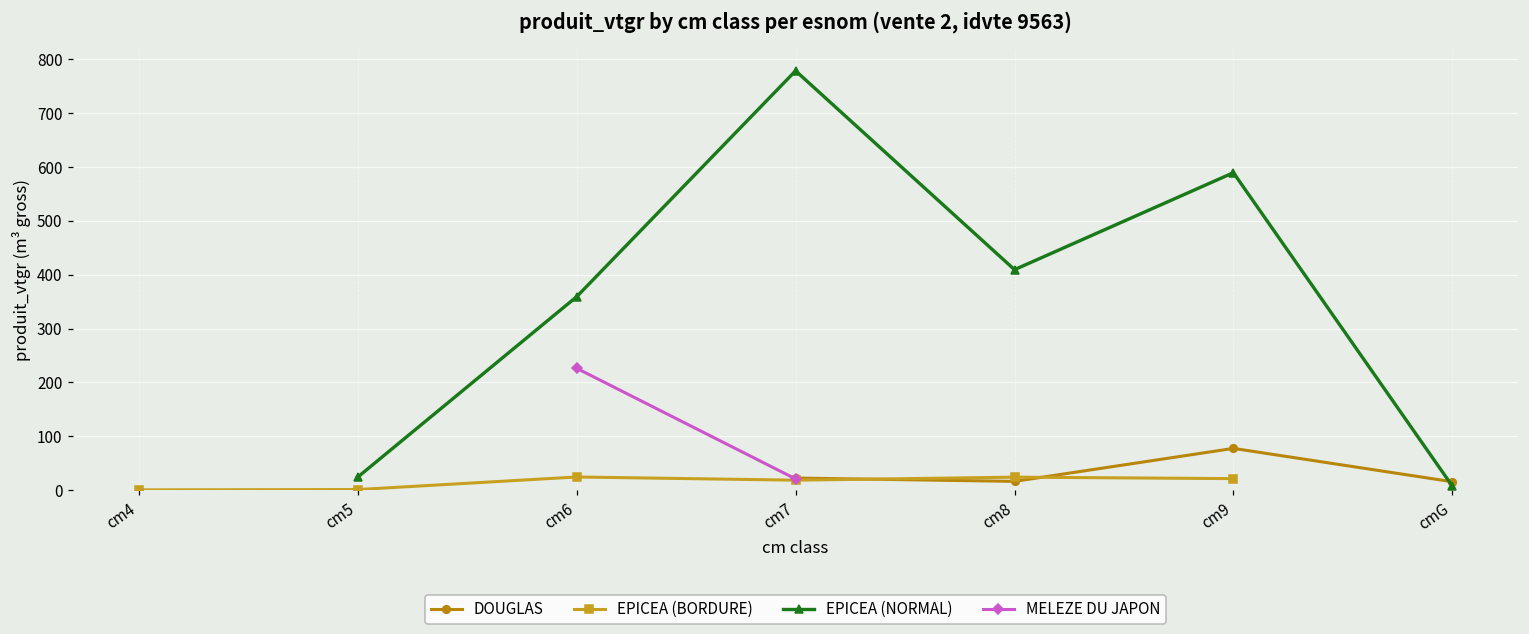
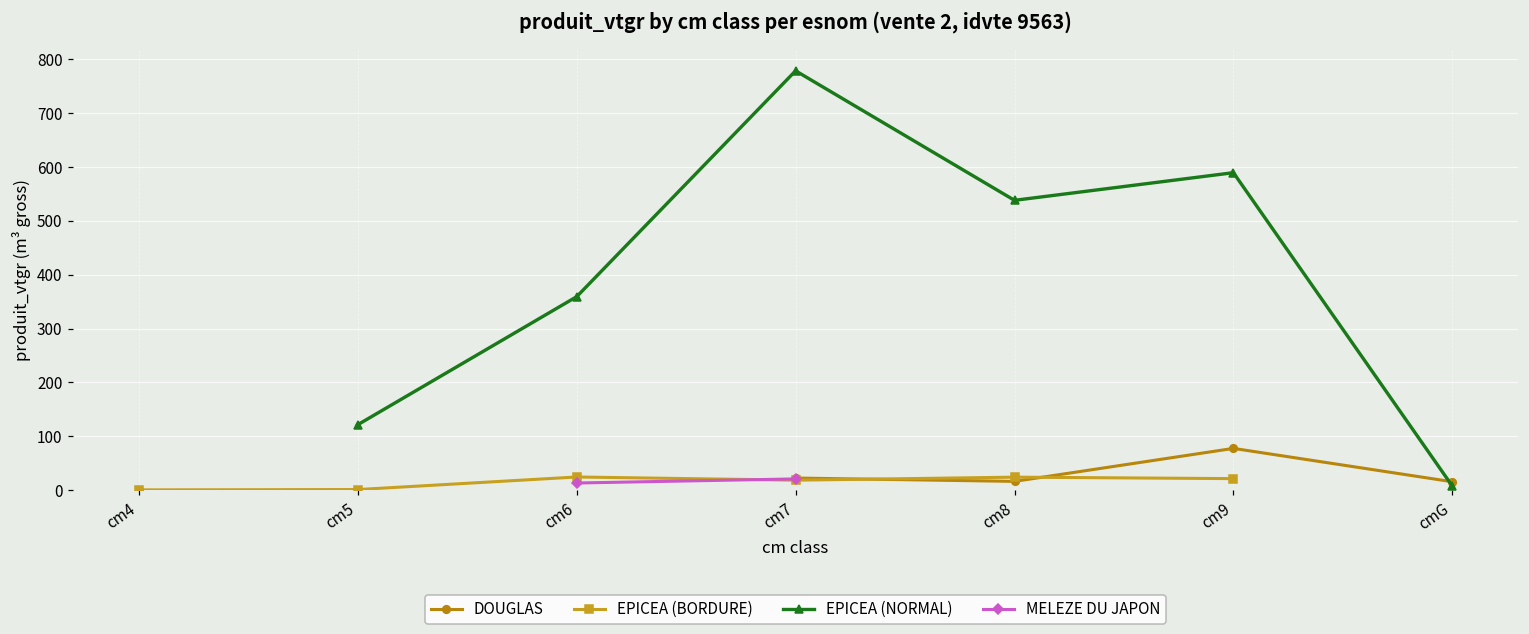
EPICEA (NORMAL), cm5: 20 -> 120
MELEZE DU JAPON, cm6: 230 -> 10
EPICEA (NORMAL), cm8: 410 -> 540
